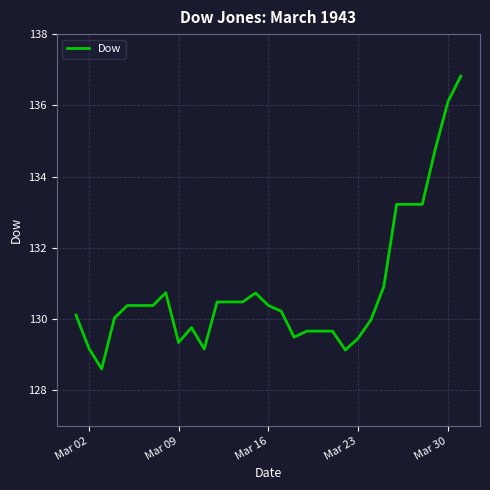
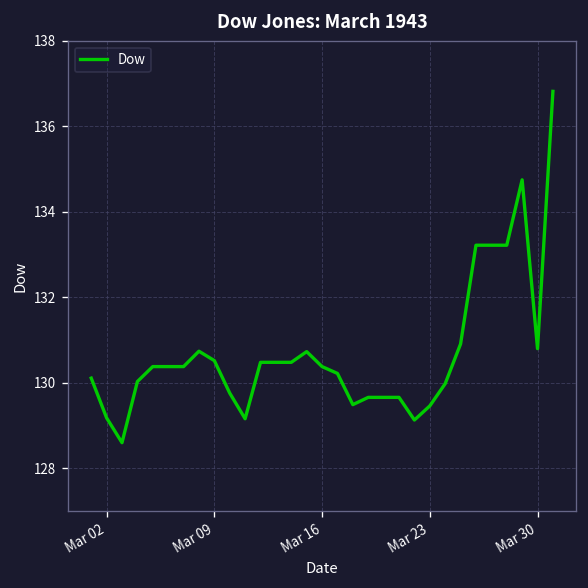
Mar 09: 129.3 -> 130.5
Mar 30: 136.1 -> 130.8
